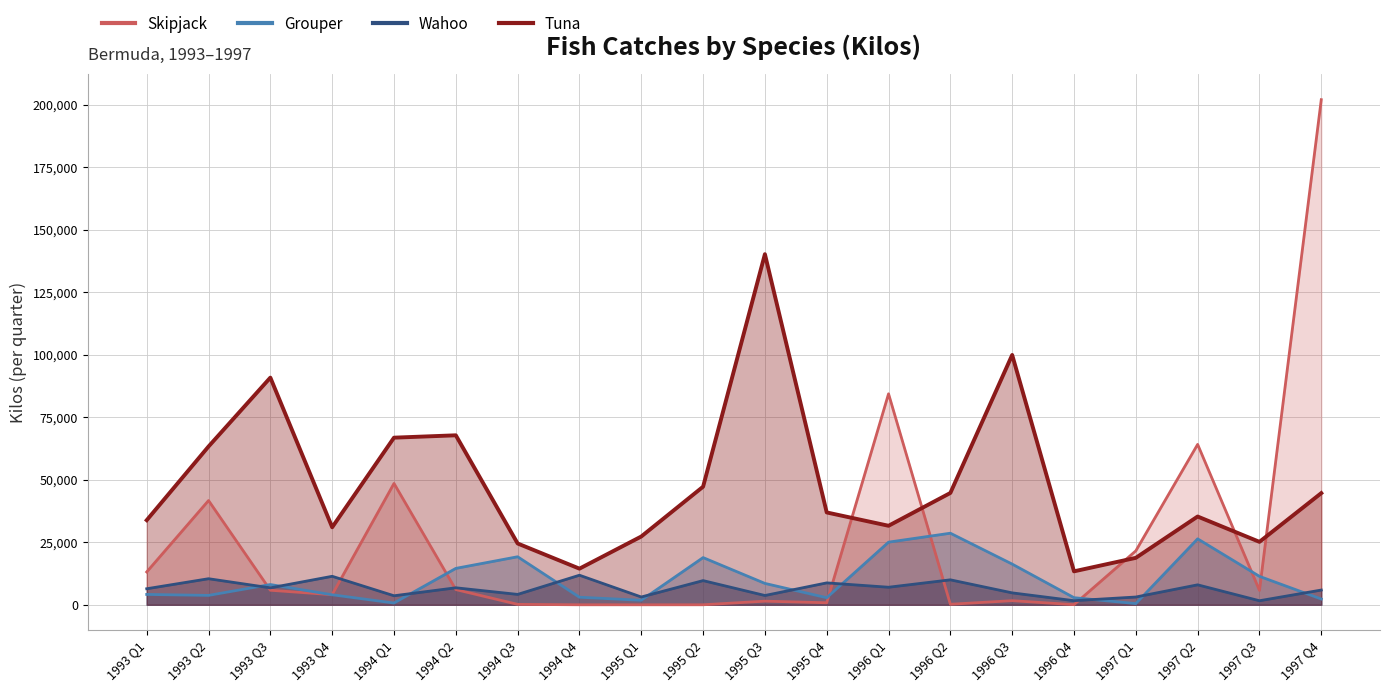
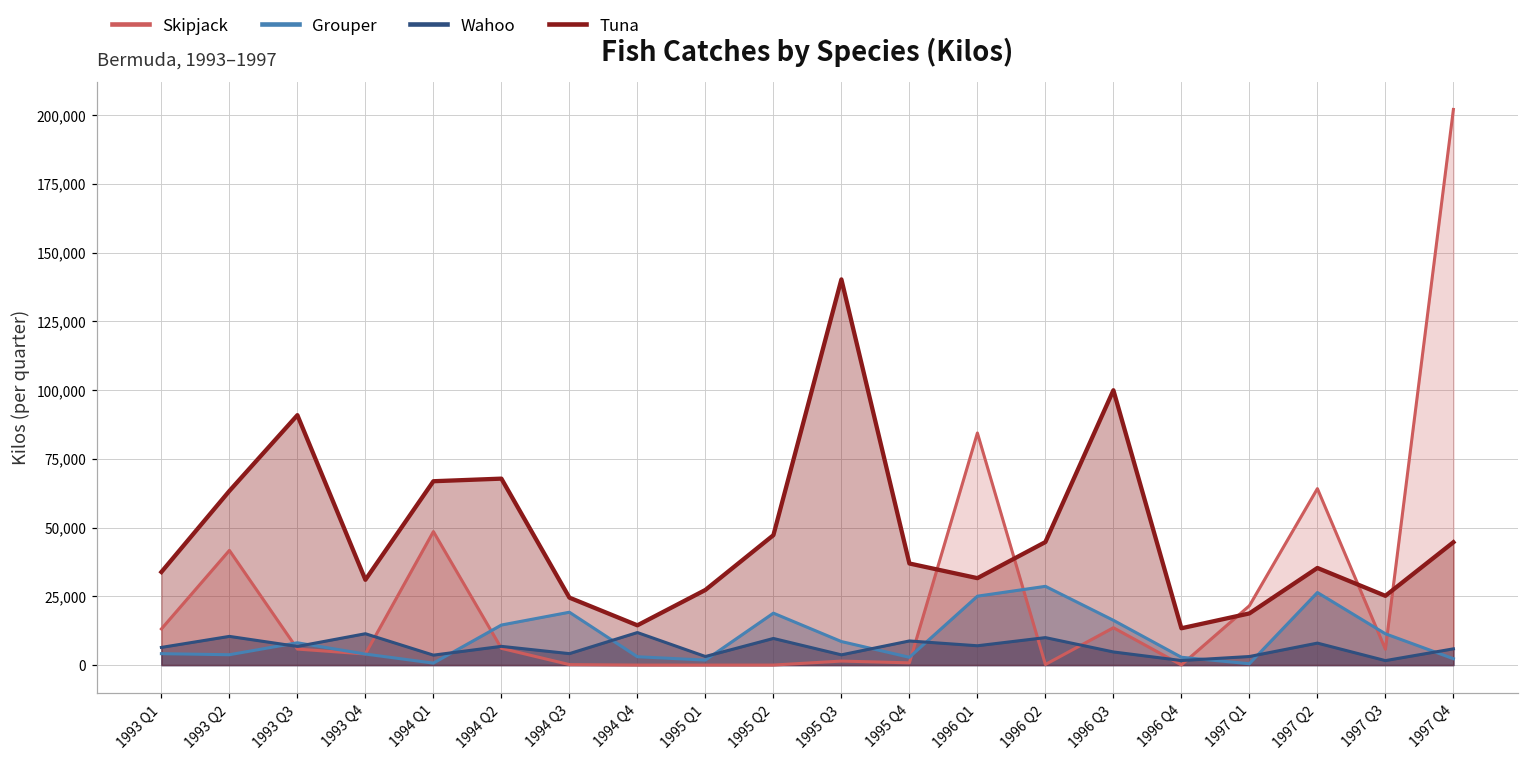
Skipjack, 1996 Q3: 2,000 -> 14,000
